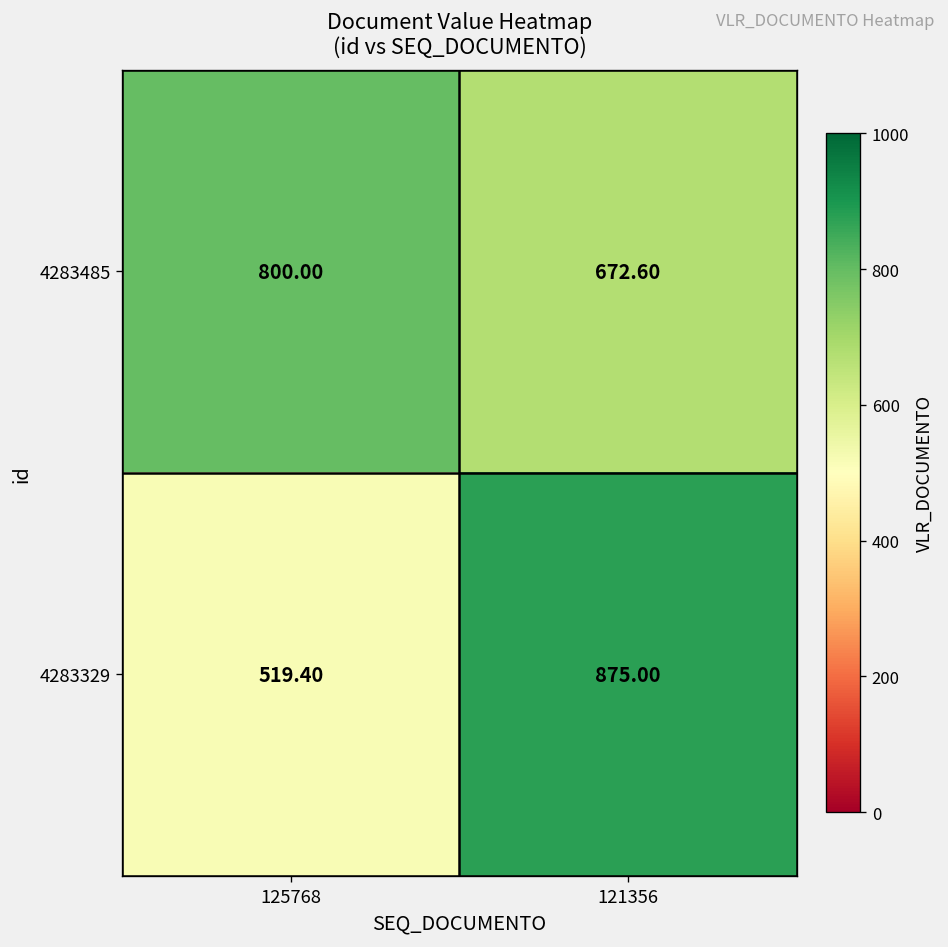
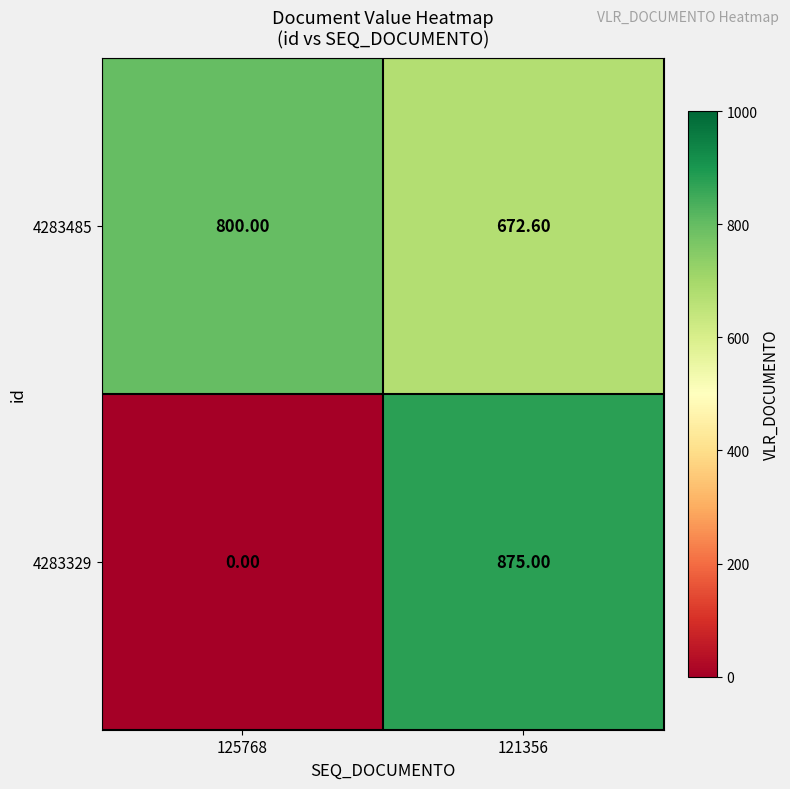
4283329, 125768: 519.40 -> 0.00
